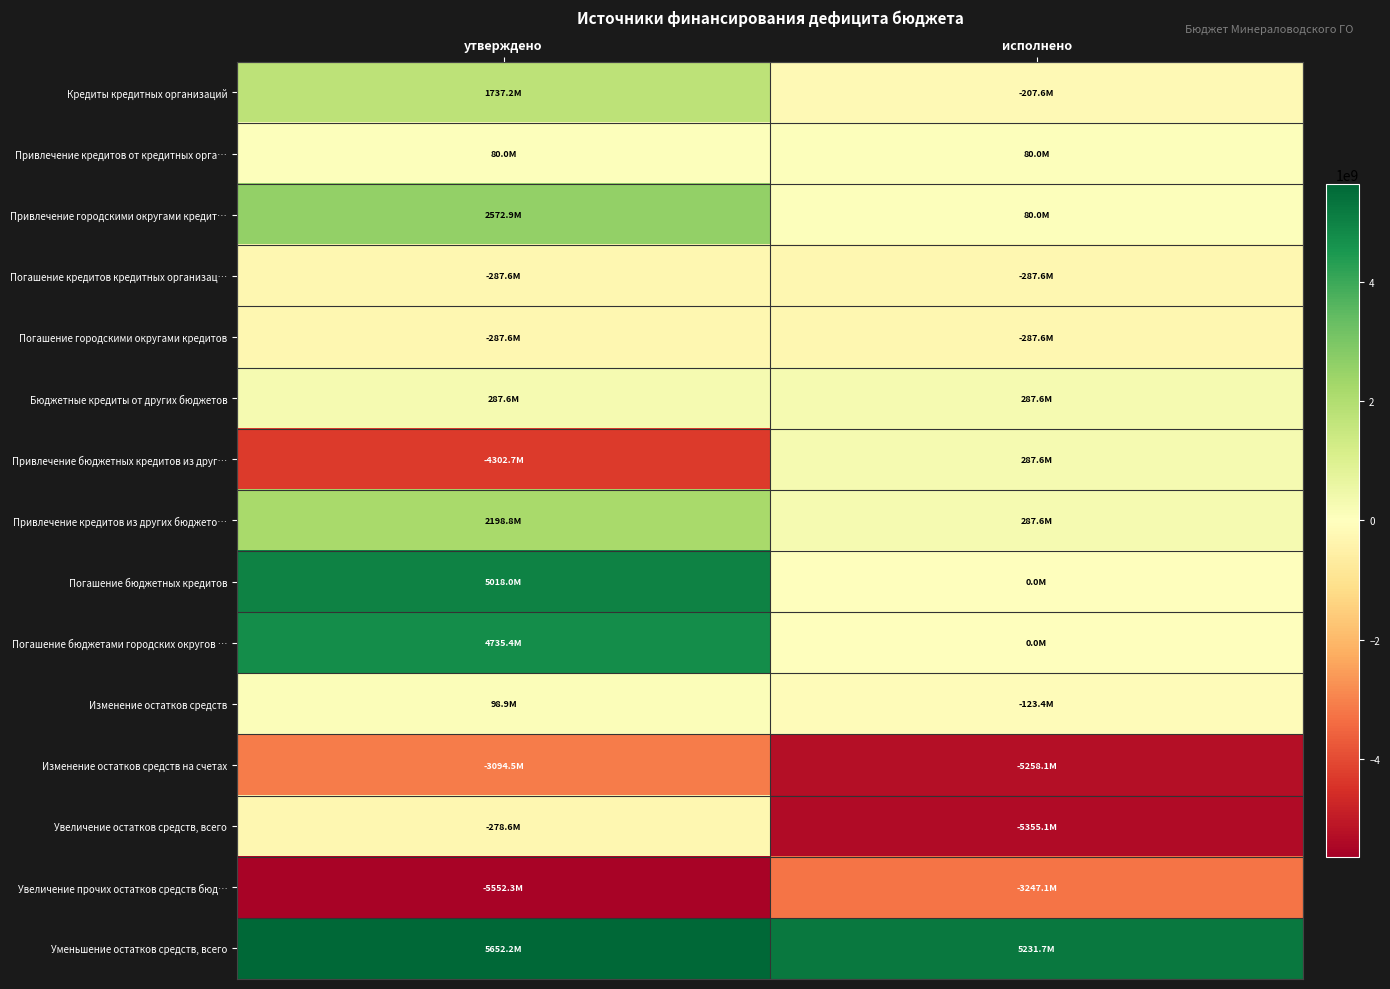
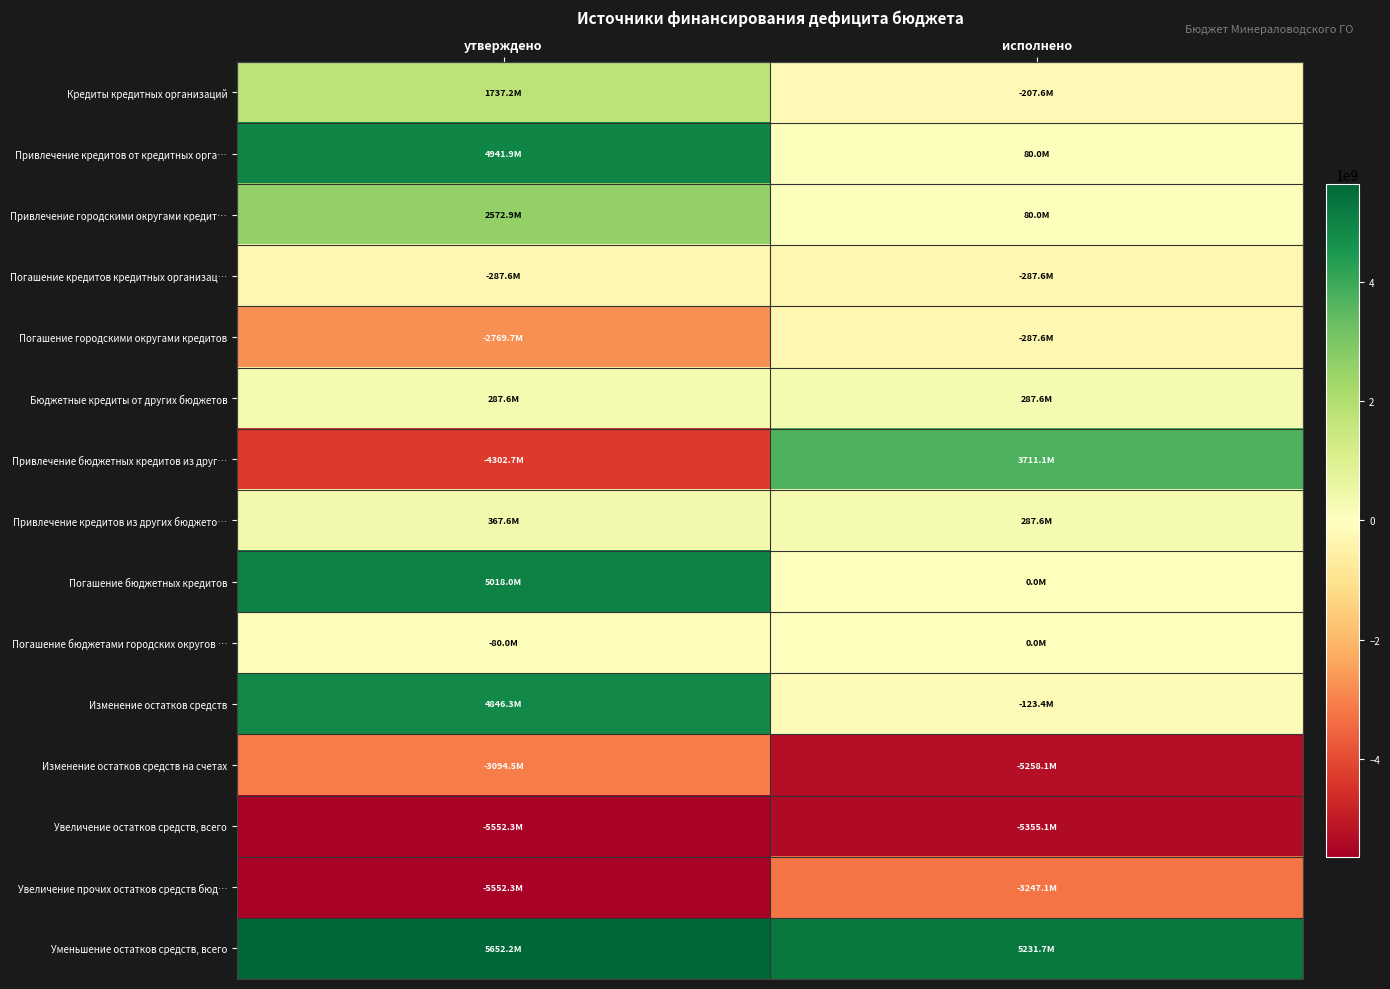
Привлечение кредитов от кредитных орга…, утверждено: 80.0M -> 4941.9M
Погашение городскими округами кредитов, утверждено: -287.6M -> -2769.7M
Привлечение бюджетных кредитов из друг…, исполнено: 287.6M -> 3711.1M
Привлечение кредитов из других бюджето…, утверждено: 2198.8M -> 367.6M
Погашение бюджетами городских округов …, утверждено: 4735.4M -> -80.0M
Изменение остатков средств, утверждено: 98.9M -> 4846.3M
Увеличение остатков средств, всего, утверждено: -278.6M -> -5552.3M
